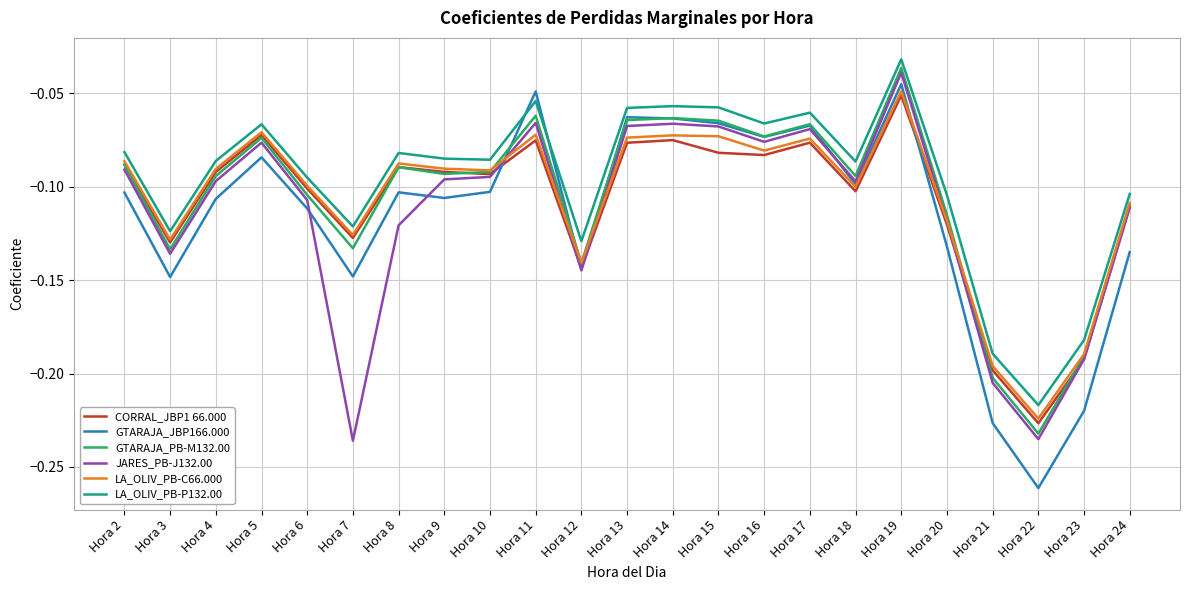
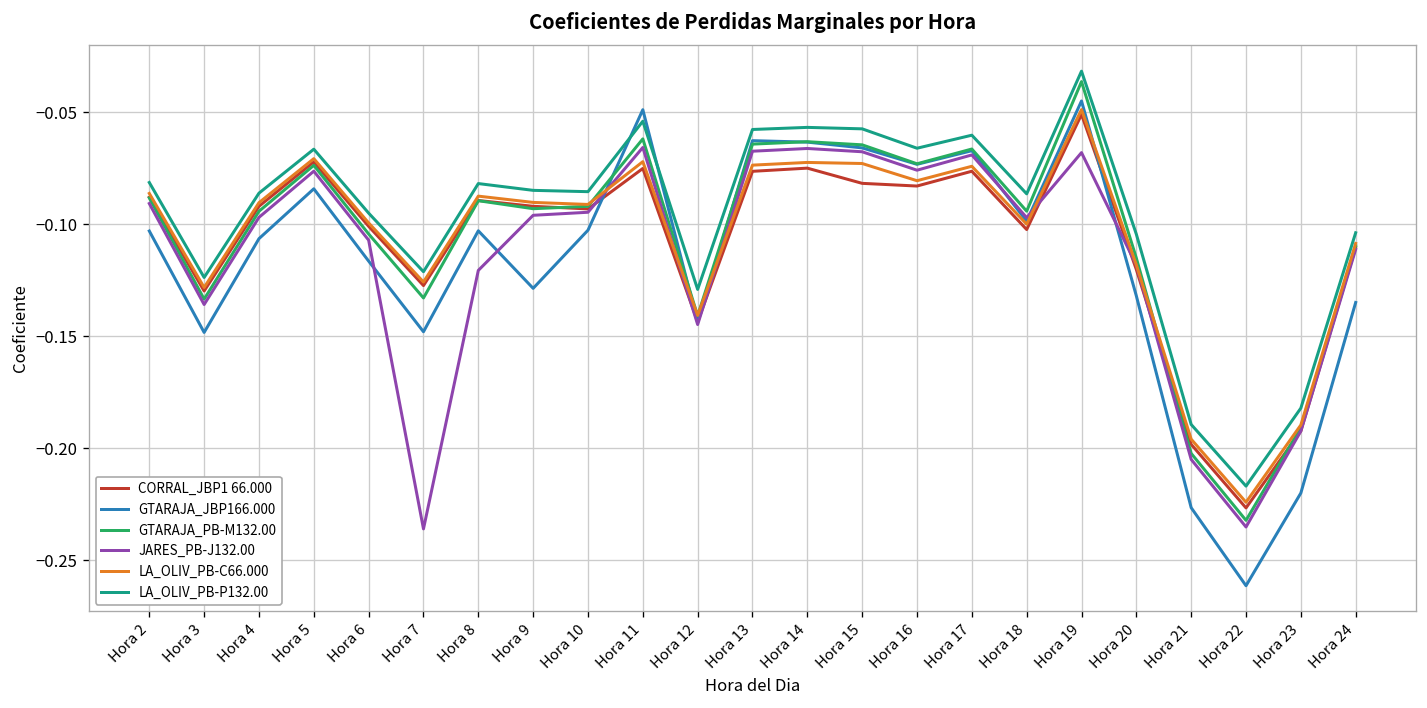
GTARAJA_JBP166.000, Hora 6: -0.112 -> -0.116
GTARAJA_JBP166.000, Hora 9: -0.106 -> -0.129
JARES_PB-J132.00, Hora 19: -0.039 -> -0.068
